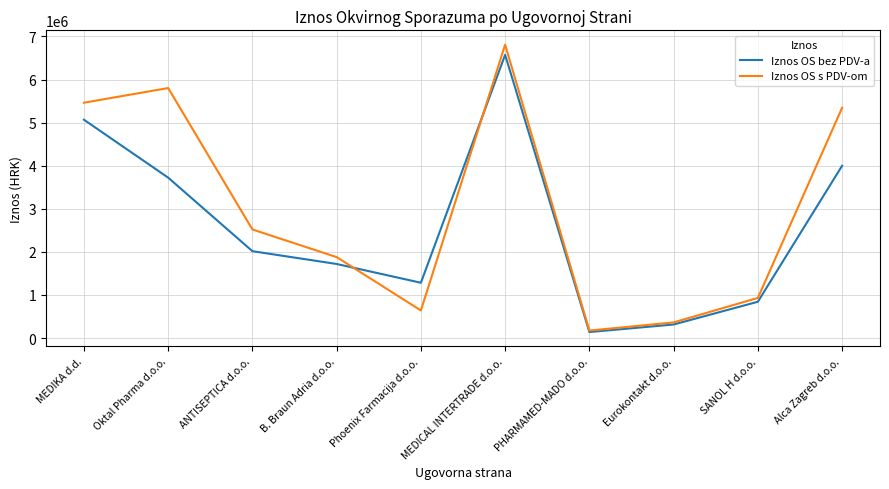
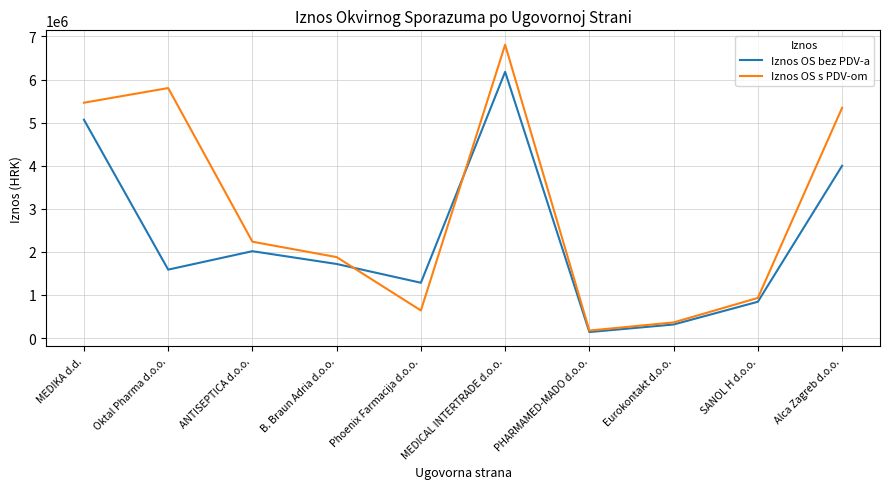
Iznos OS bez PDV-a, Oktal Pharma d.o.o.: 3700000 -> 1600000
Iznos OS s PDV-om, ANTISEPTICA d.o.o.: 2500000 -> 2200000
Iznos OS bez PDV-a, MEDICAL INTERTRADE d.o.o.: 6600000 -> 6200000
